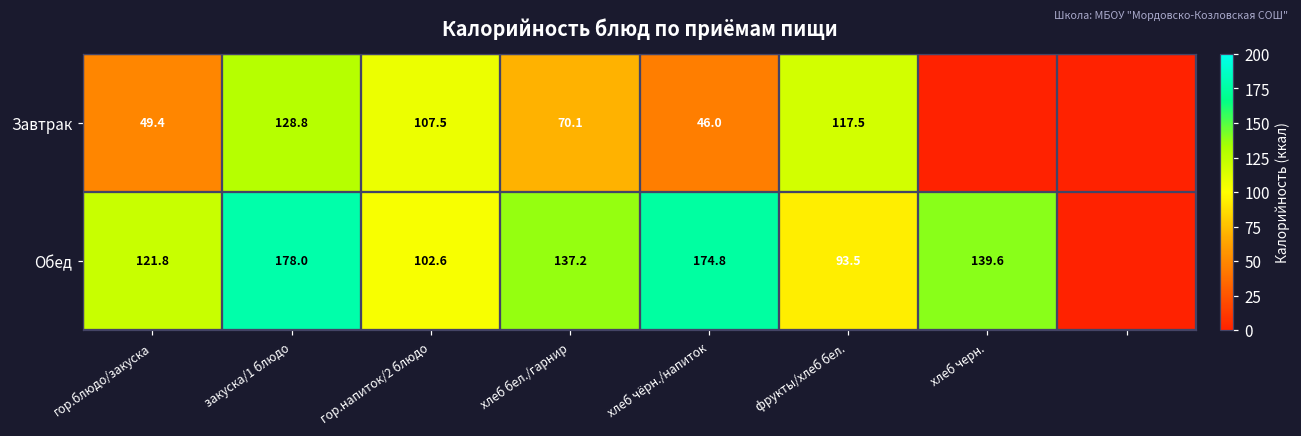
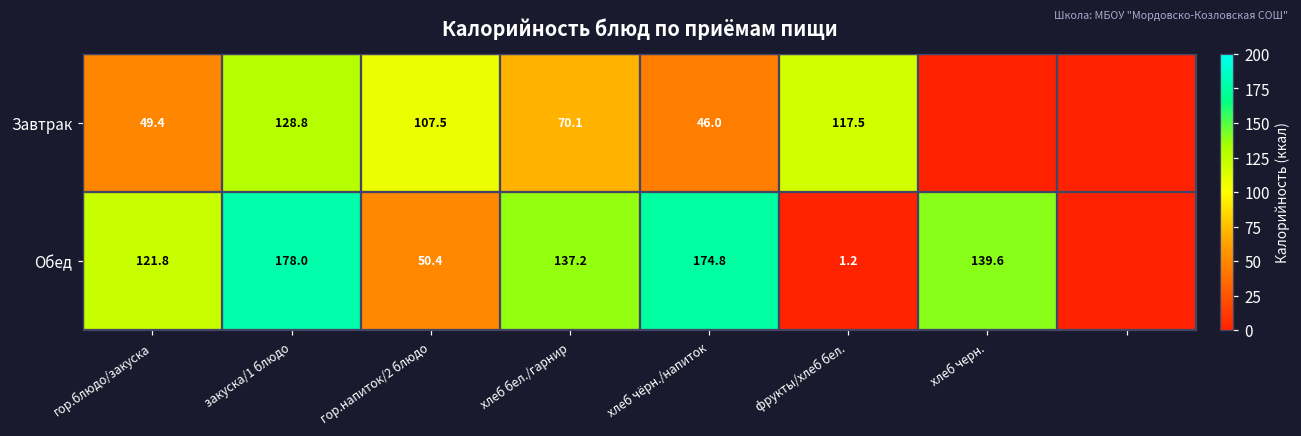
Обед, гор.напиток/2 блюдо: 102.6 -> 50.4
Обед, фрукты/хлеб бел.: 93.5 -> 1.2
